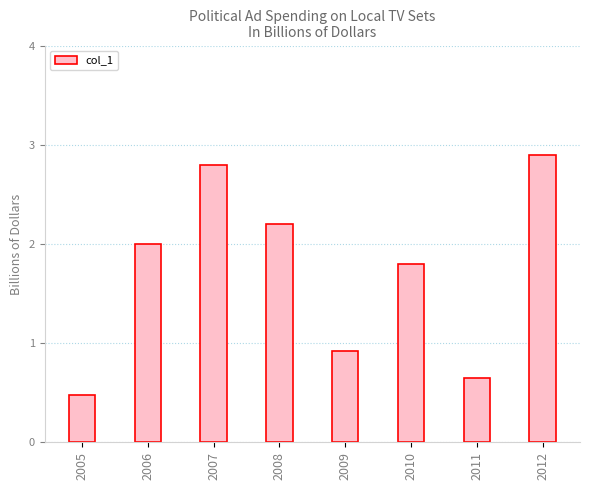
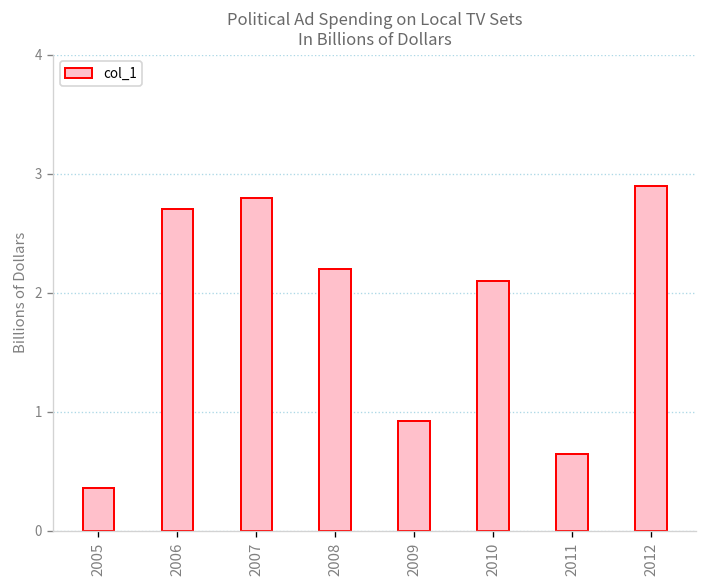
2005: 0.5 -> 0.4
2006: 2.0 -> 2.7
2010: 1.8 -> 2.1
